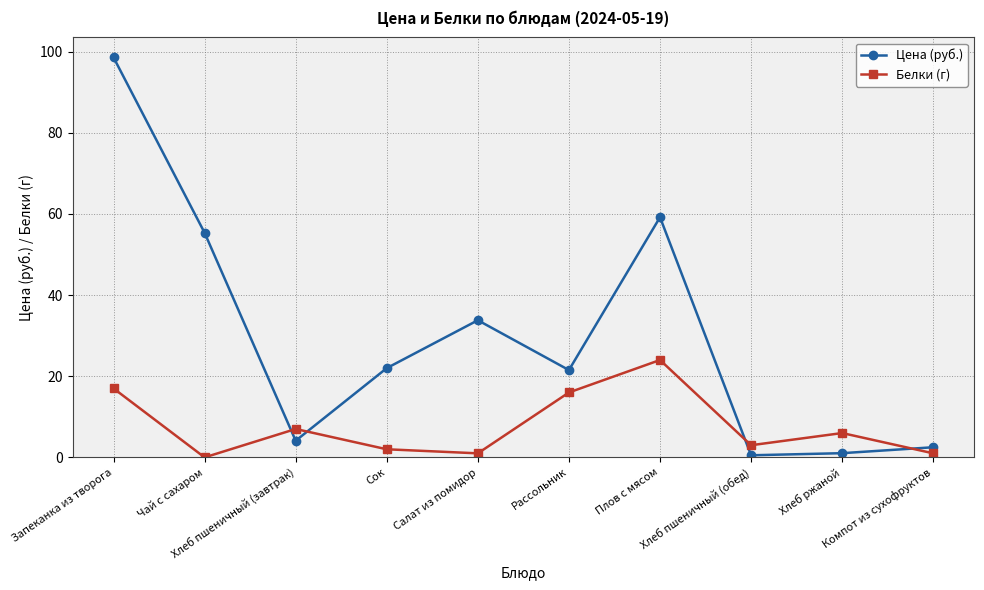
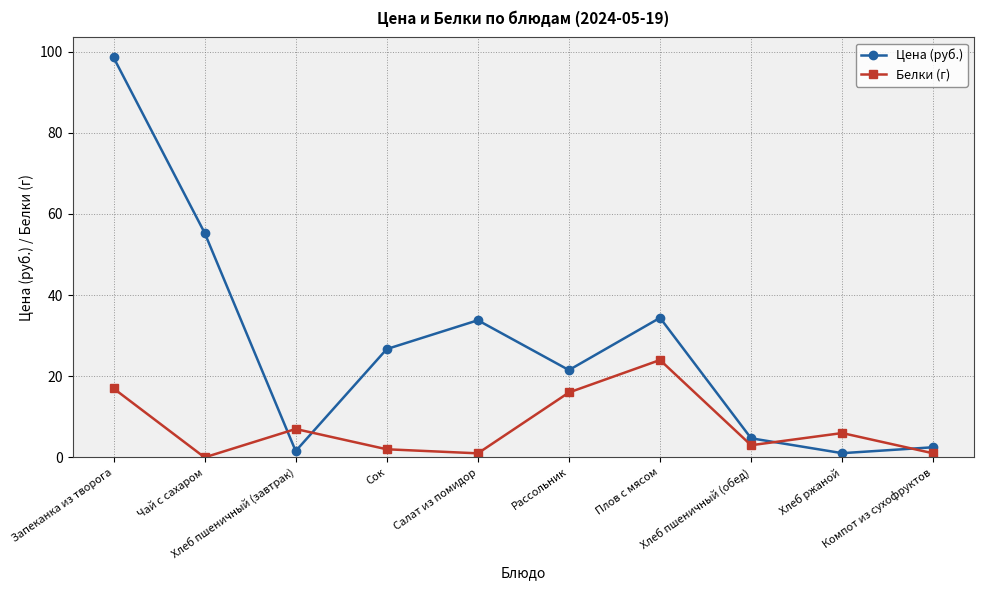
Цена (руб.), Хлеб пшеничный (завтрак): 4 -> 2
Цена (руб.), Сок: 22 -> 27
Цена (руб.), Плов с мясом: 59 -> 34
Цена (руб.), Хлеб пшеничный (обед): 1 -> 5
